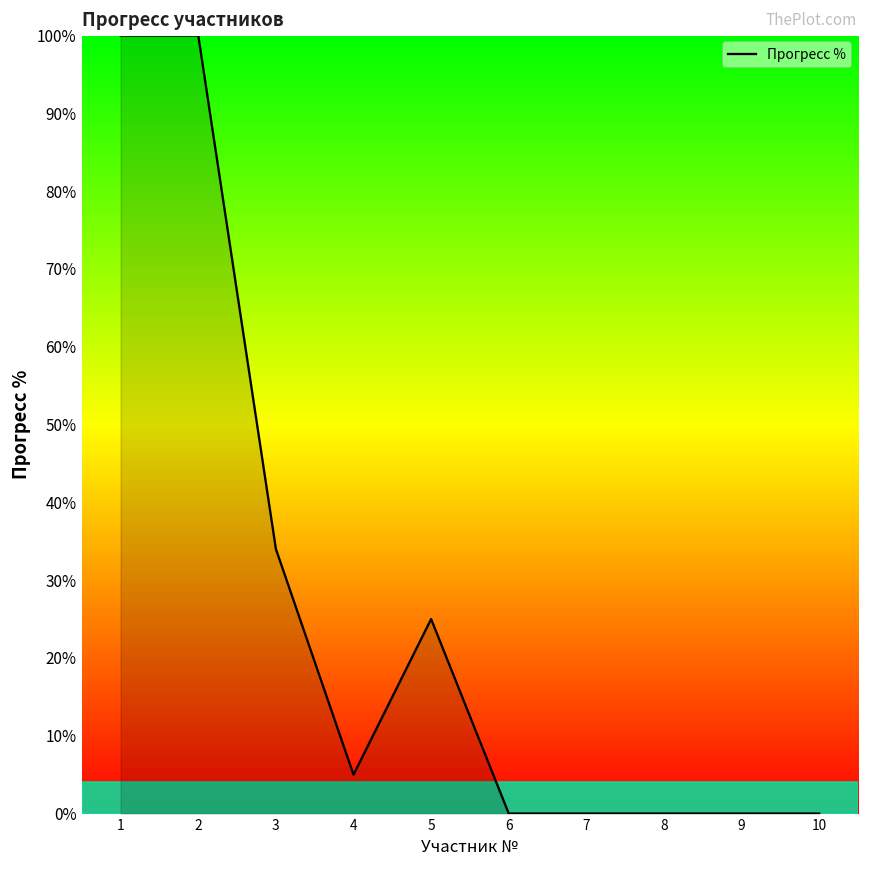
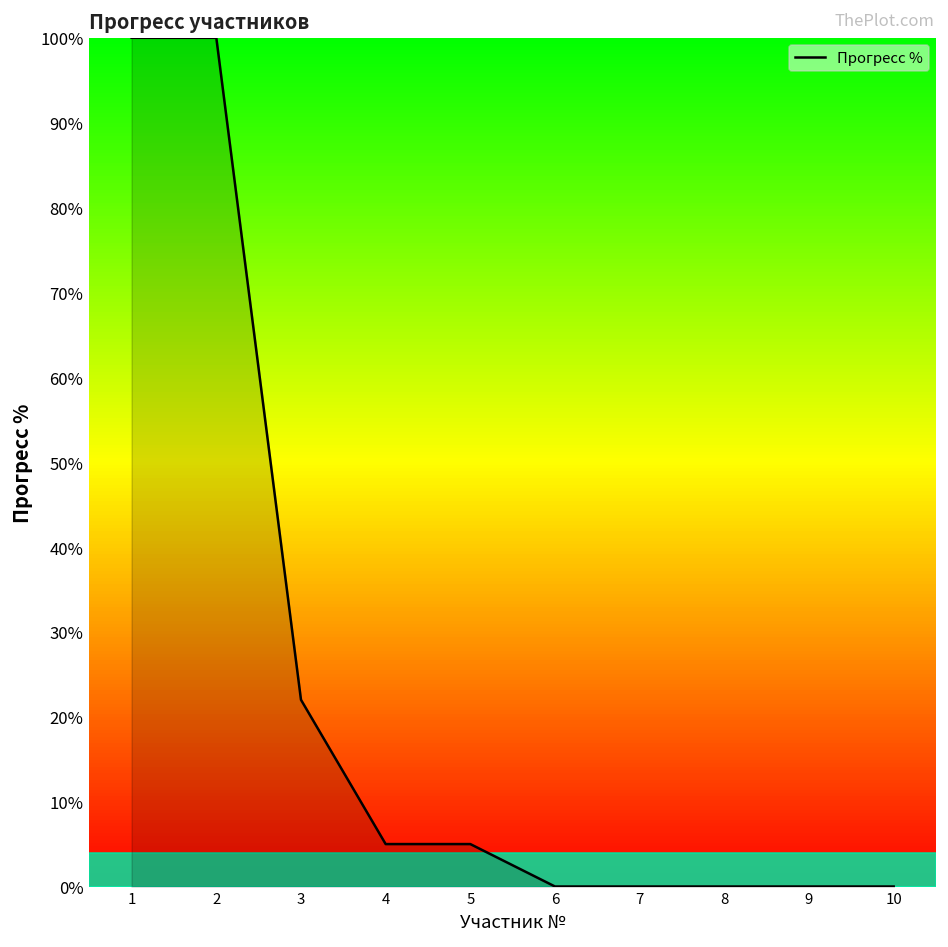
3: 34% -> 22%
5: 25% -> 5%
